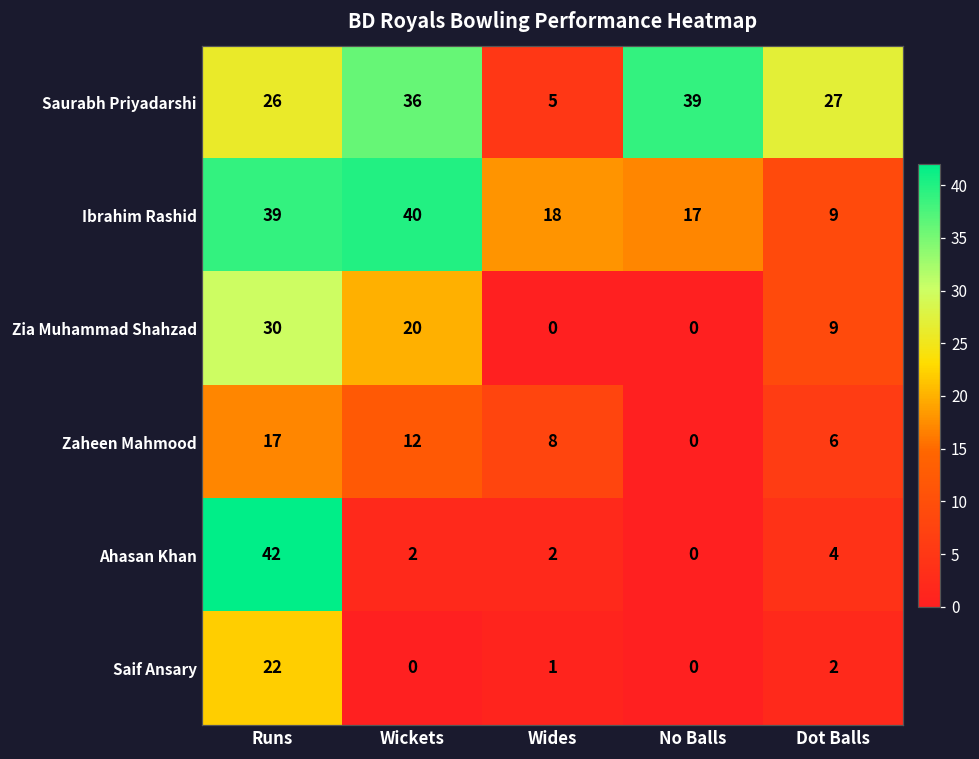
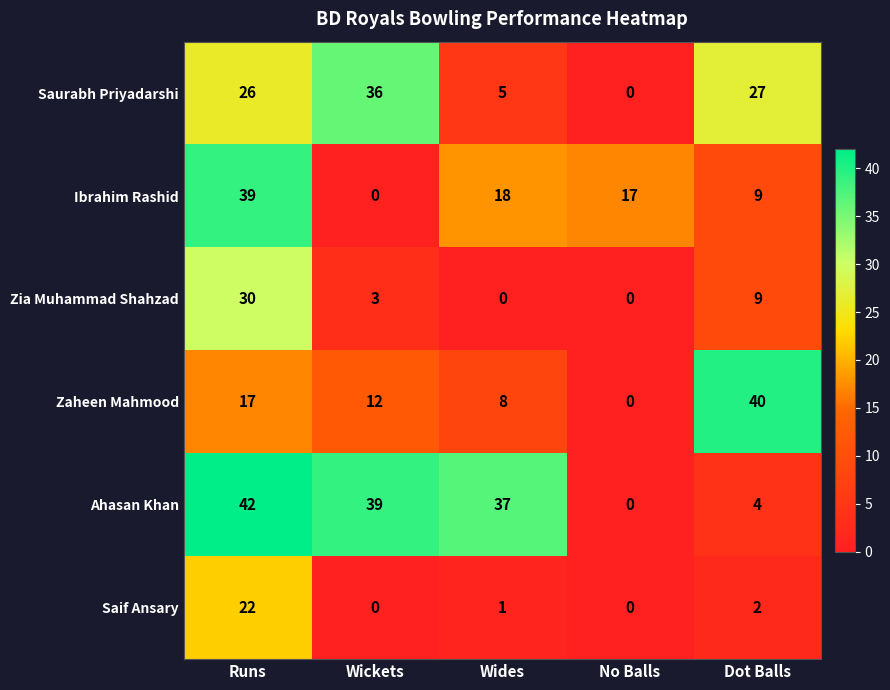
Saurabh Priyadarshi, No Balls: 39 -> 0
Ibrahim Rashid, Wickets: 40 -> 0
Zia Muhammad Shahzad, Wickets: 20 -> 3
Zaheen Mahmood, Dot Balls: 6 -> 40
Ahasan Khan, Wickets: 2 -> 39
Ahasan Khan, Wides: 2 -> 37
